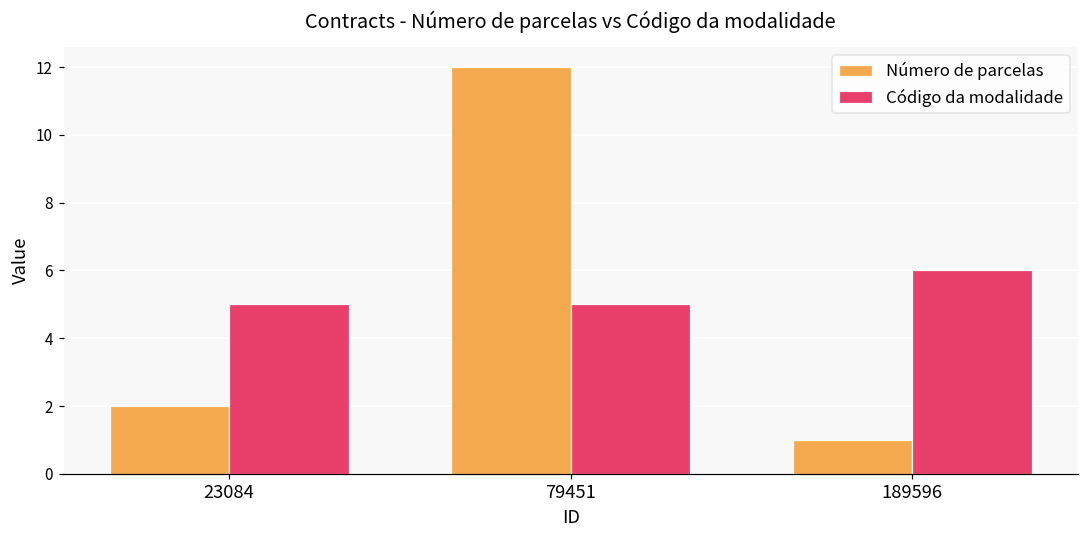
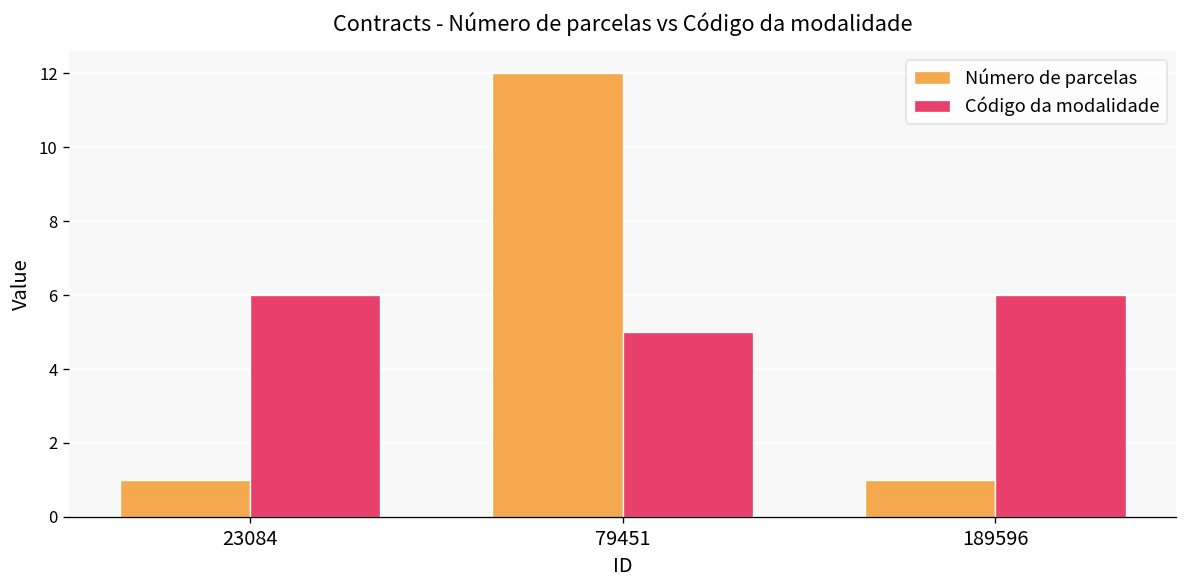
Número de parcelas, 23084: 2 -> 1
Código da modalidade, 23084: 5 -> 6
